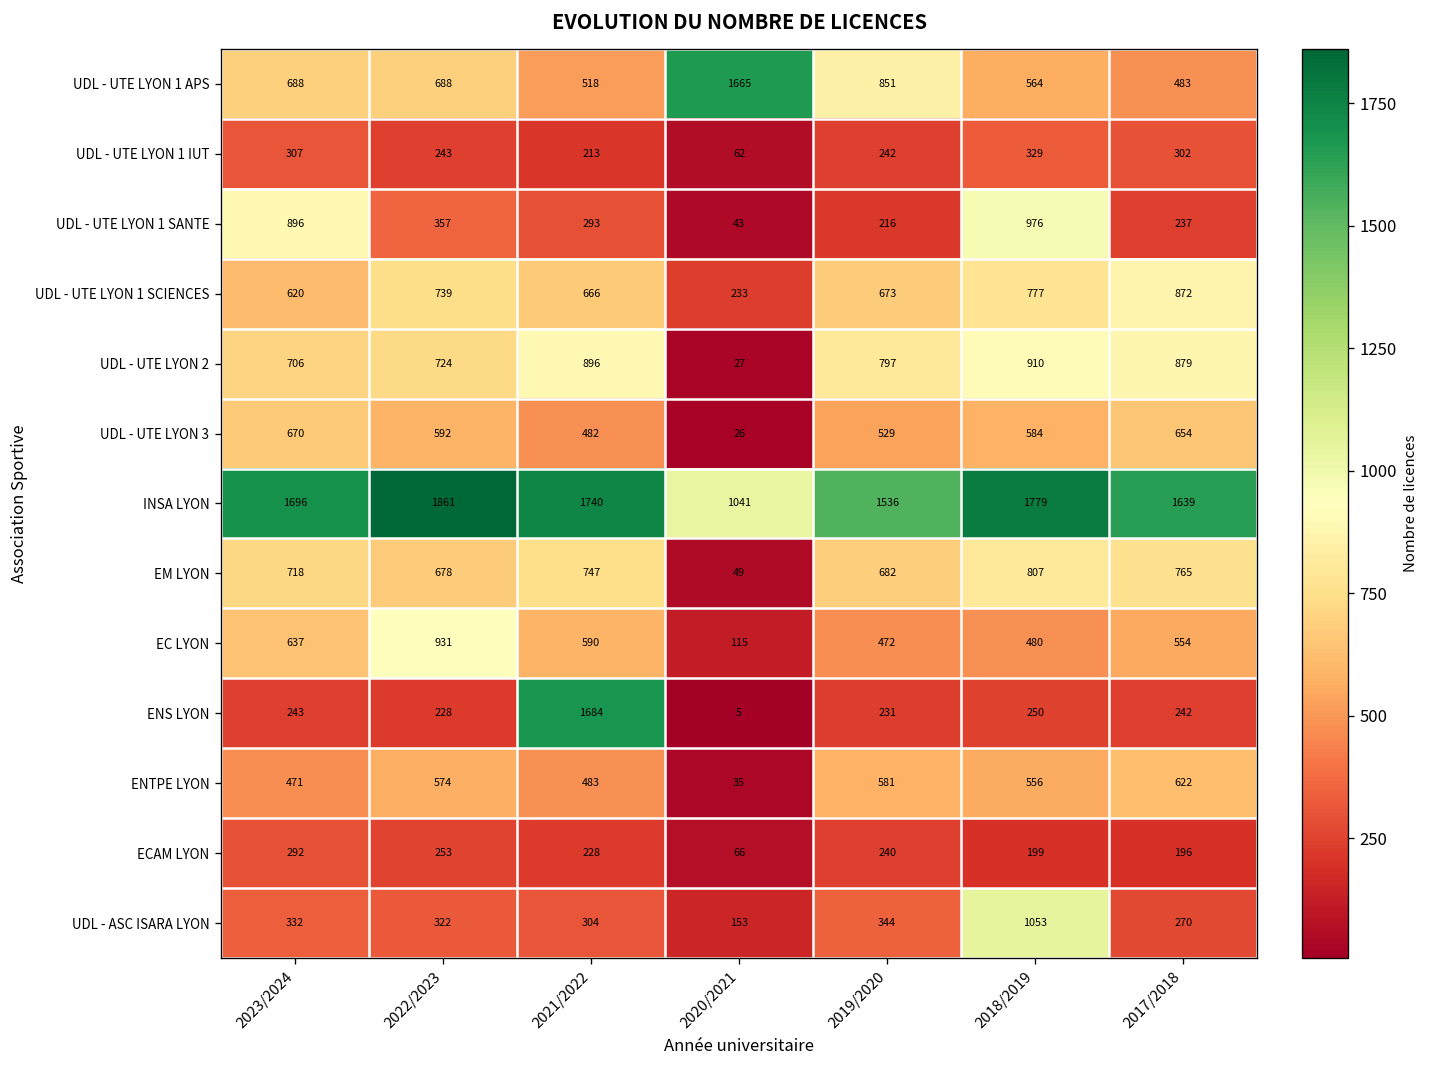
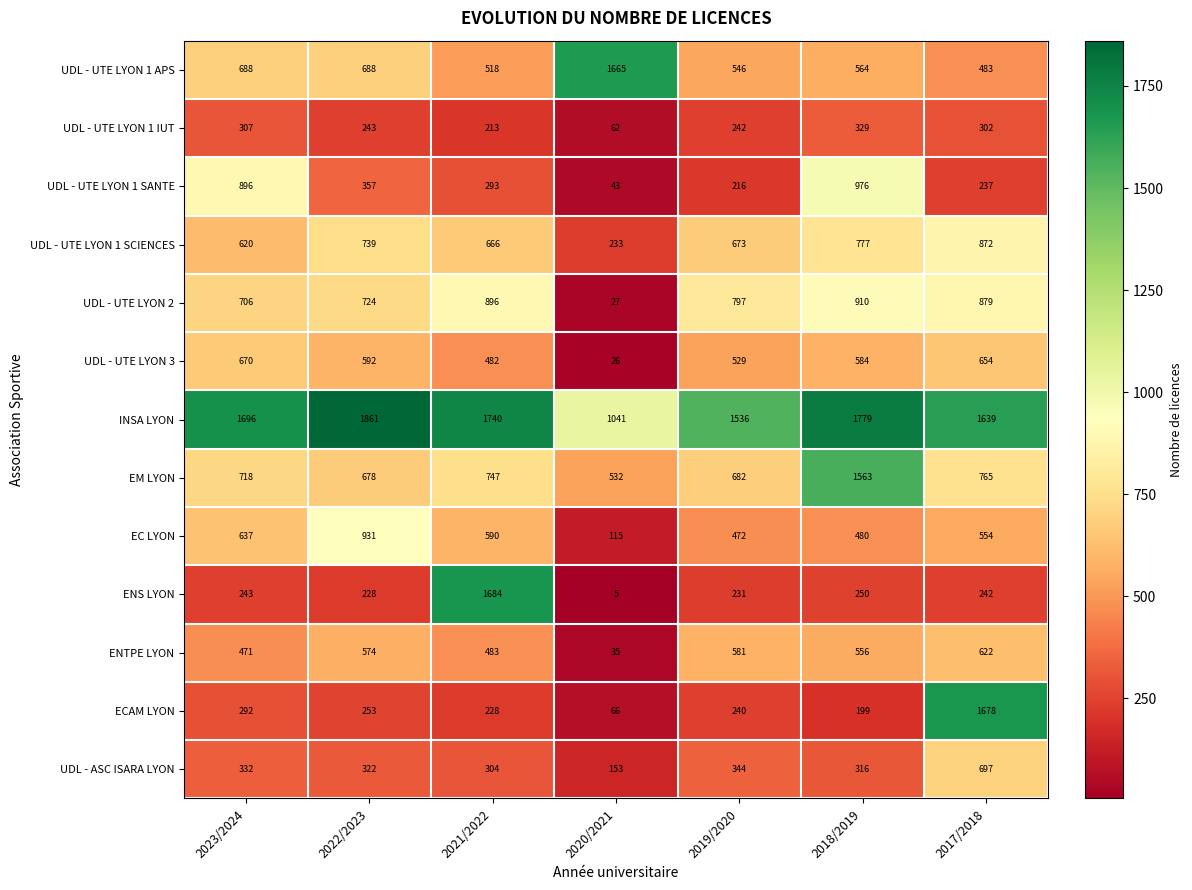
UDL - UTE LYON 1 APS, 2019/2020: 851 -> 546
EM LYON, 2020/2021: 49 -> 532
EM LYON, 2018/2019: 807 -> 1563
ECAM LYON, 2017/2018: 196 -> 1678
UDL - ASC ISARA LYON, 2018/2019: 1053 -> 316
UDL - ASC ISARA LYON, 2017/2018: 270 -> 697
